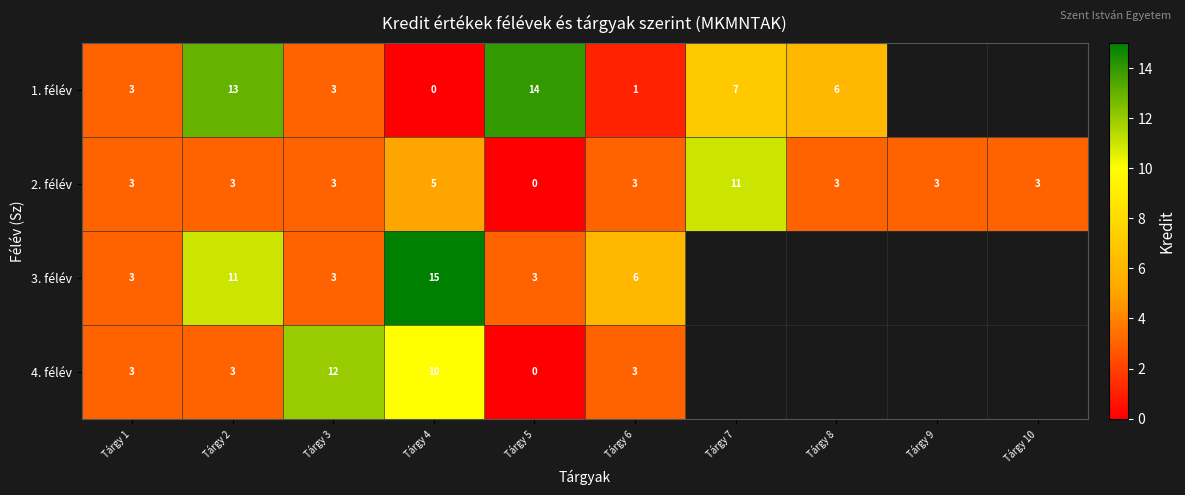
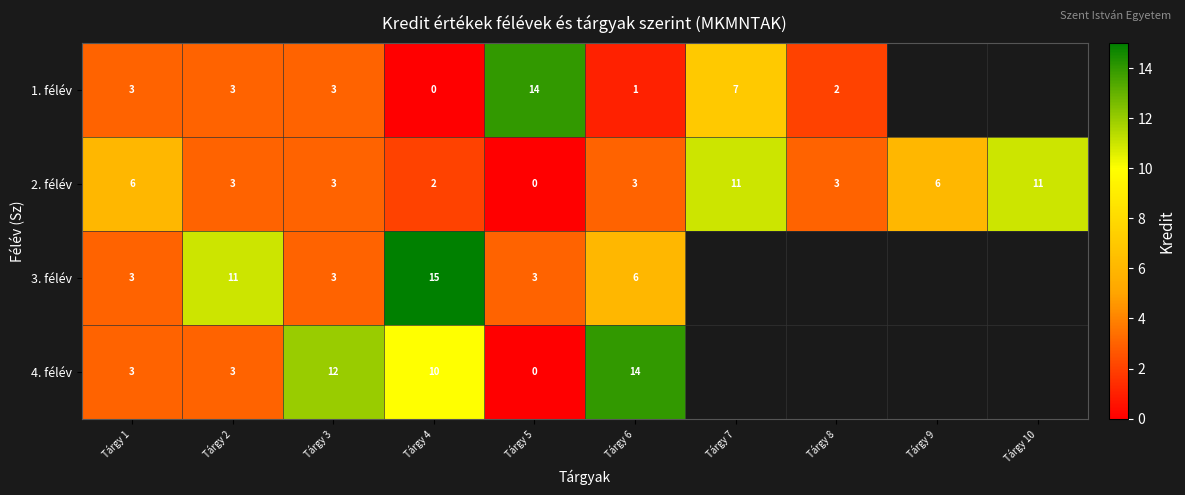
1. félév, Tárgy 2: 13 -> 3
1. félév, Tárgy 8: 6 -> 2
2. félév, Tárgy 1: 3 -> 6
2. félév, Tárgy 4: 5 -> 2
2. félév, Tárgy 9: 3 -> 6
2. félév, Tárgy 10: 3 -> 11
4. félév, Tárgy 6: 3 -> 14
